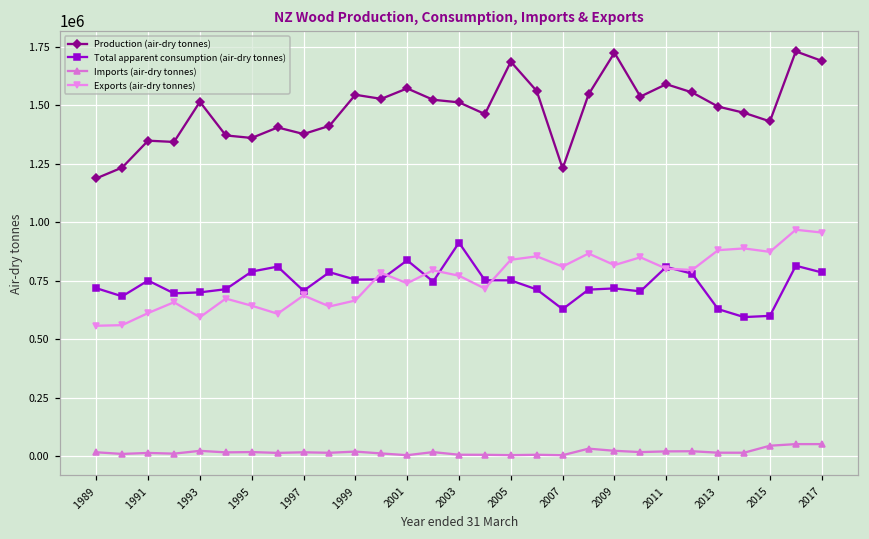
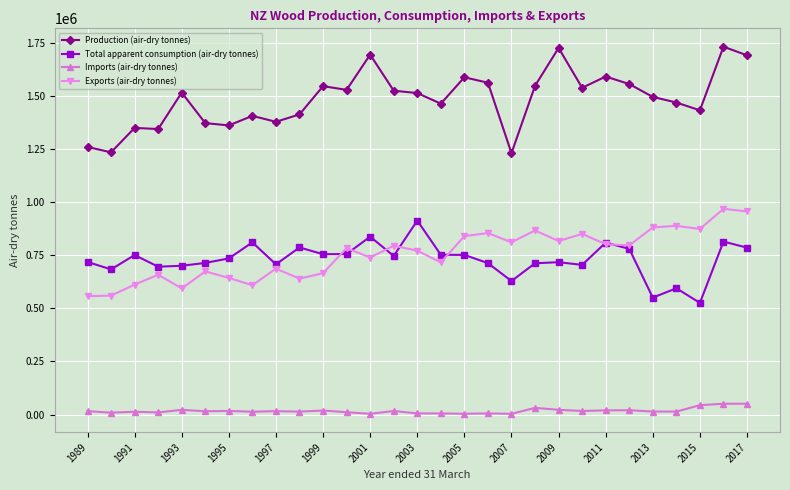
Production (air-dry tonnes), 1989: 1190000 -> 1260000
Total apparent consumption (air-dry tonnes), 1995: 790000 -> 730000
Production (air-dry tonnes), 2001: 1570000 -> 1690000
Production (air-dry tonnes), 2005: 1690000 -> 1590000
Total apparent consumption (air-dry tonnes), 2013: 630000 -> 550000
Total apparent consumption (air-dry tonnes), 2015: 600000 -> 530000
